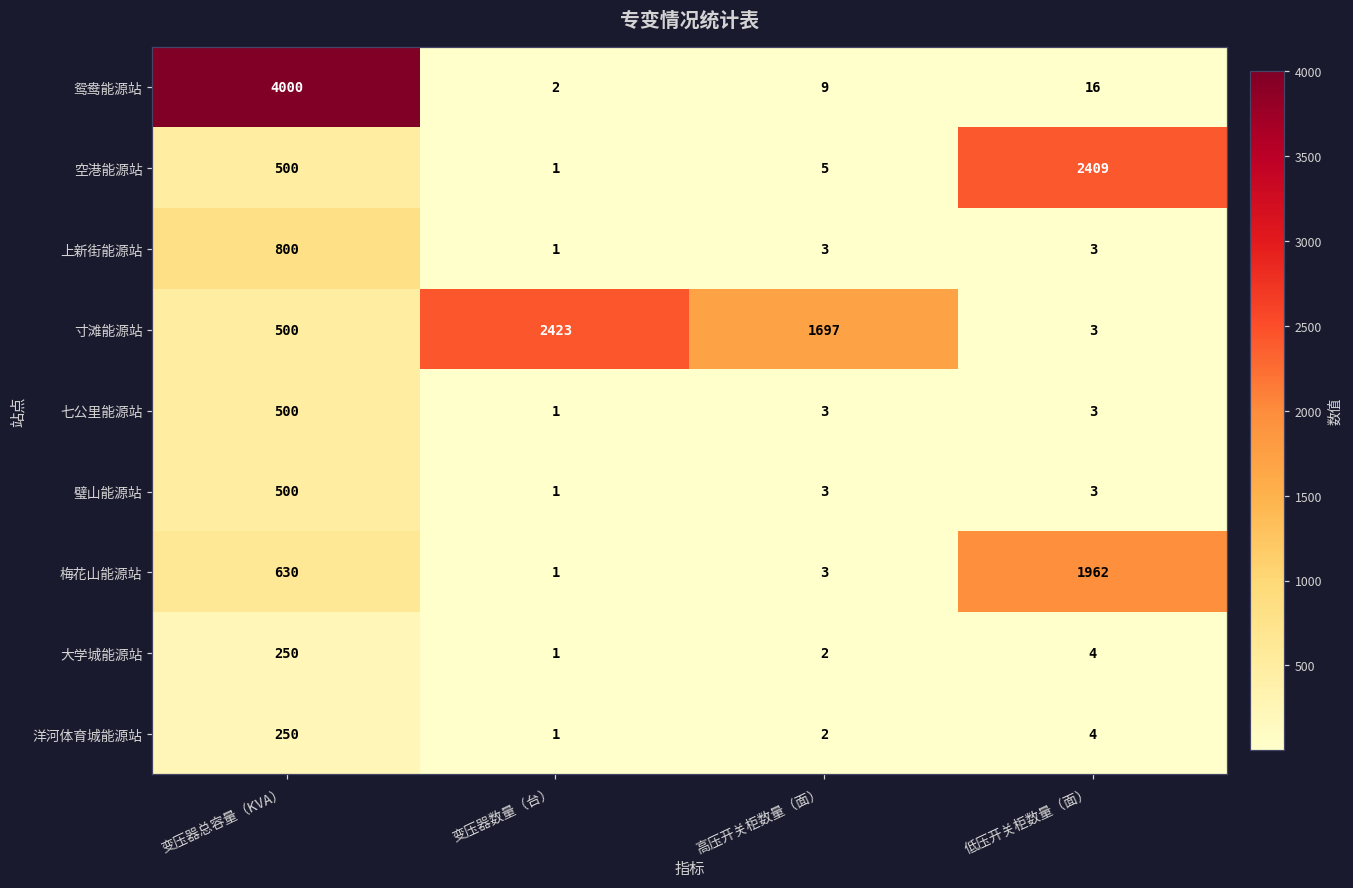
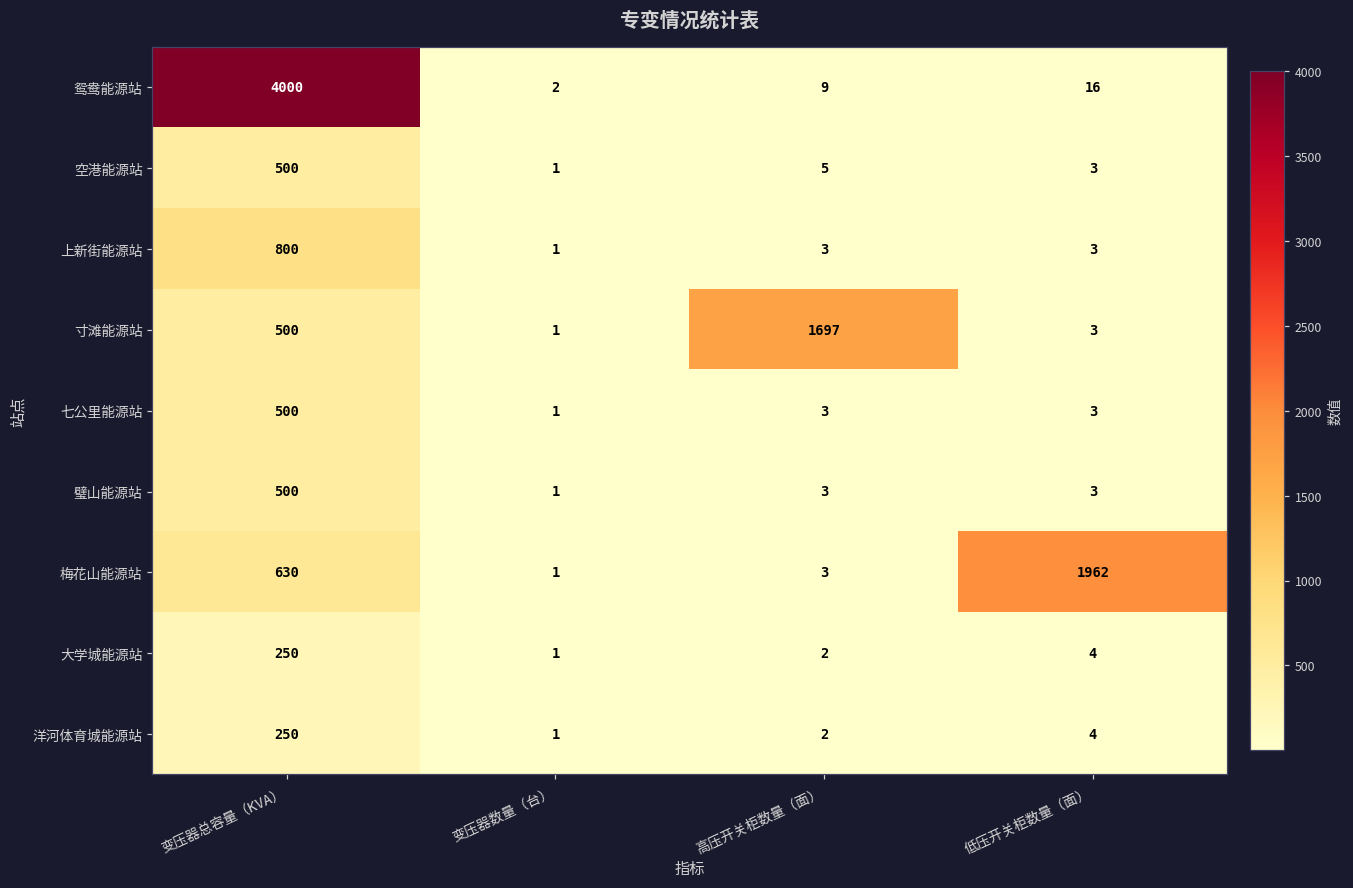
空港能源站, 低压开关柜数量（面）: 2409 -> 3
寸滩能源站, 变压器数量（台）: 2423 -> 1
